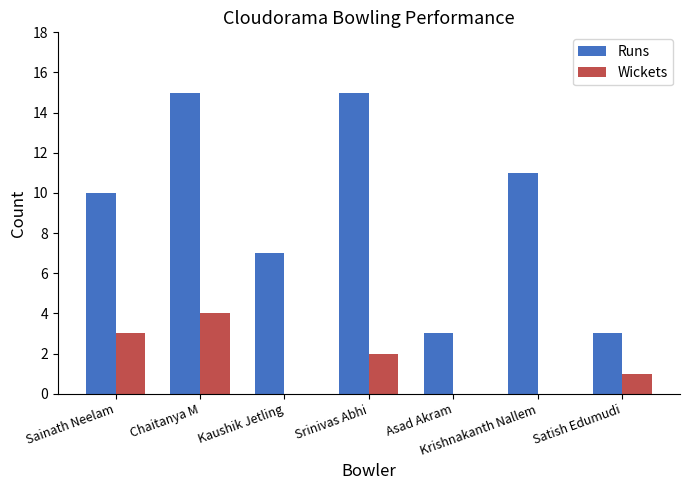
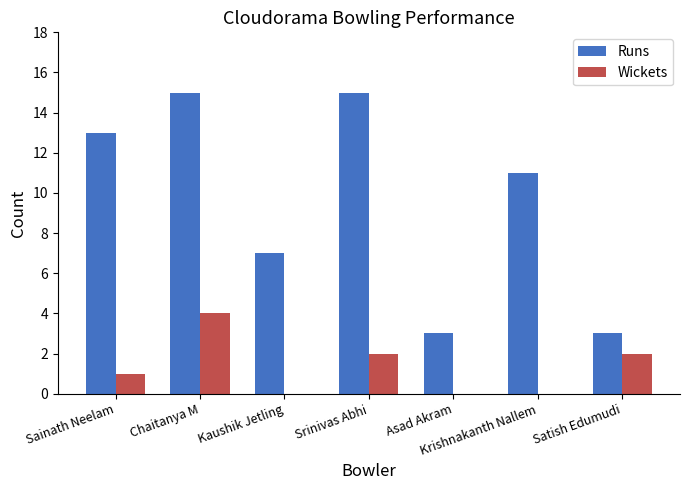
Runs, Sainath Neelam: 10 -> 13
Wickets, Sainath Neelam: 3 -> 1
Wickets, Satish Edumudi: 1 -> 2
